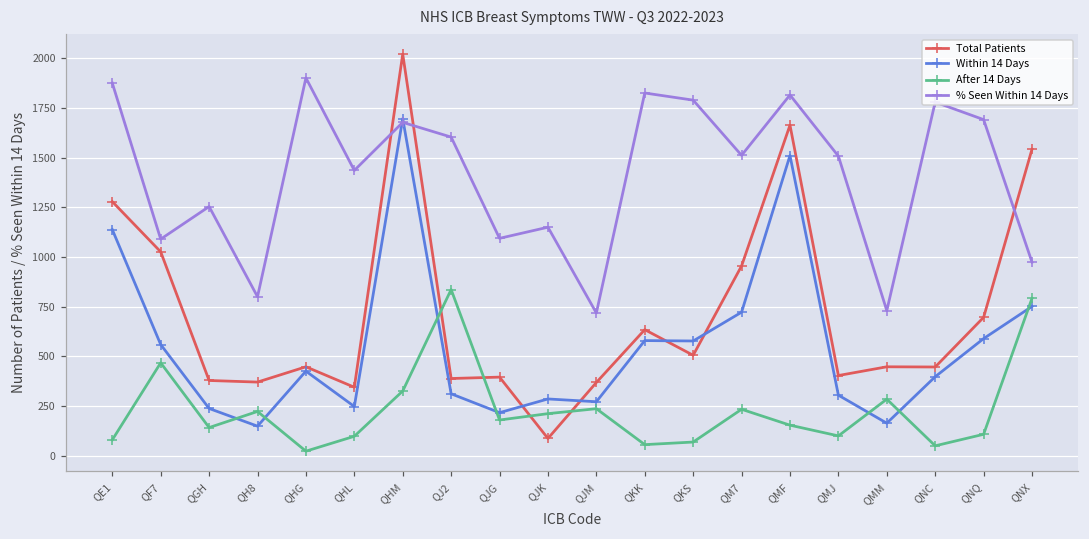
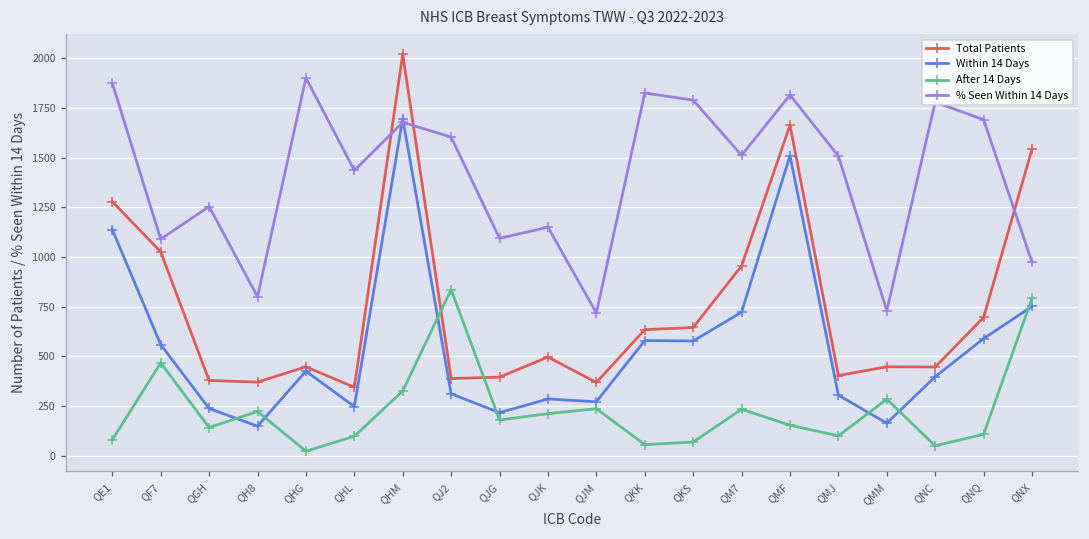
Total Patients, QJK: 90 -> 500
Total Patients, QKS: 510 -> 650
